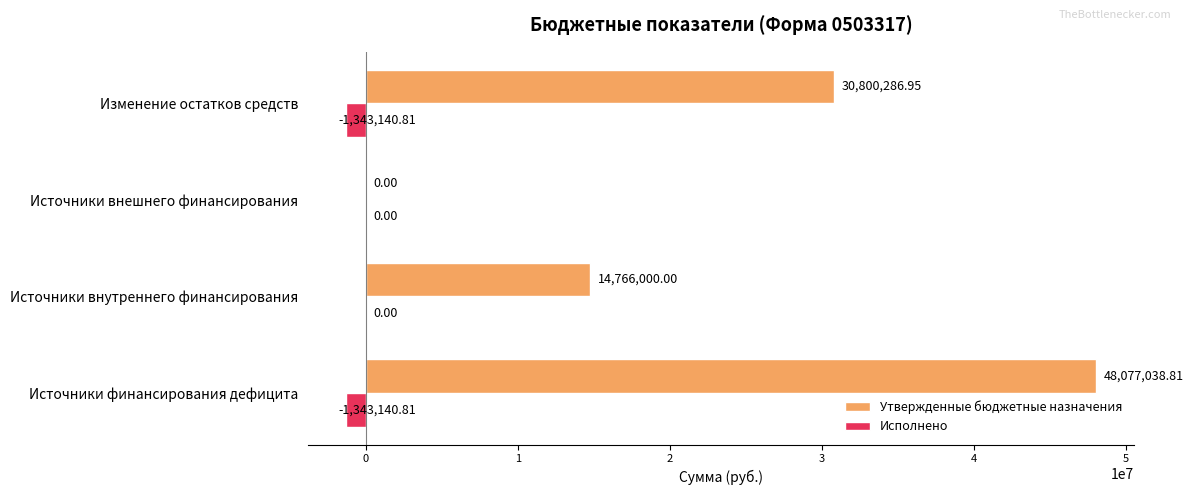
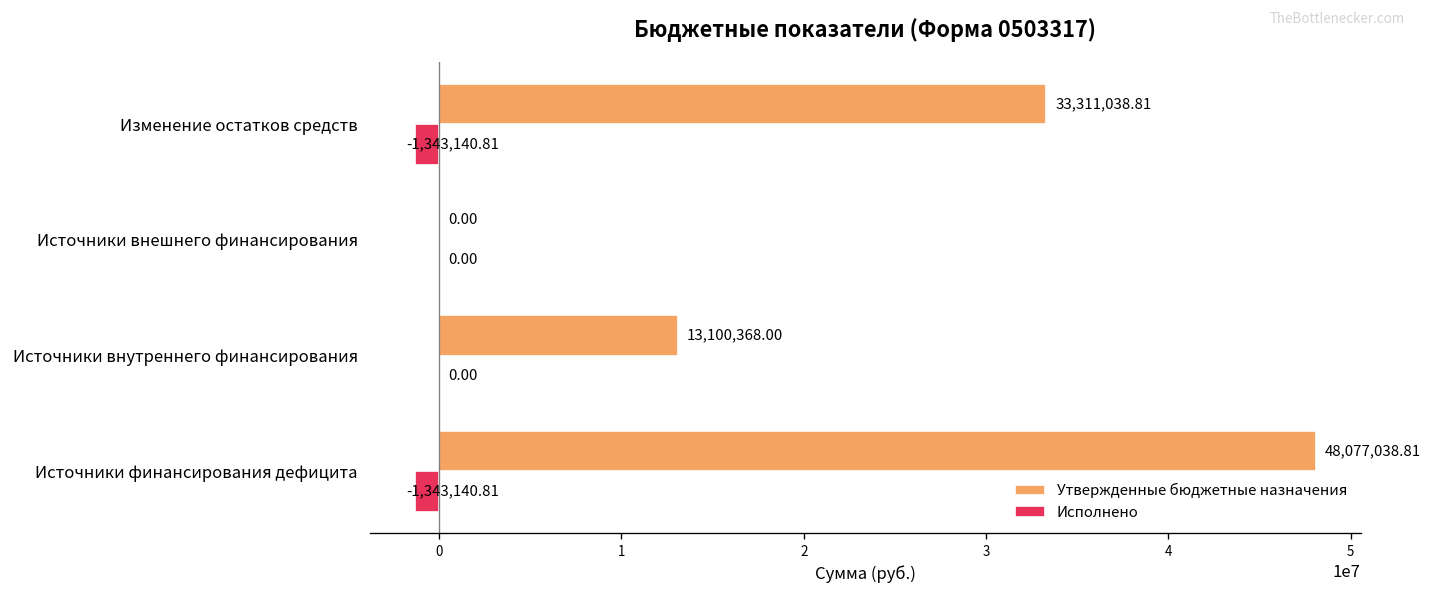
Утвержденные бюджетные назначения, Изменение остатков средств: 30,800,286.95 -> 33,311,038.81
Утвержденные бюджетные назначения, Источники внутреннего финансирования: 14,766,000.00 -> 13,100,368.00
